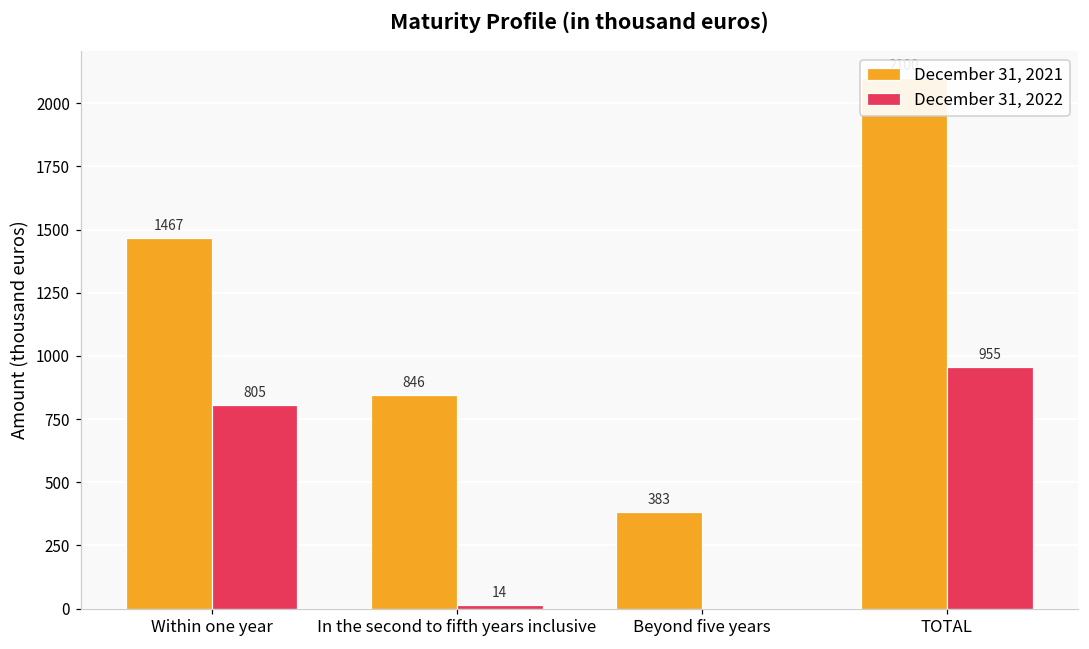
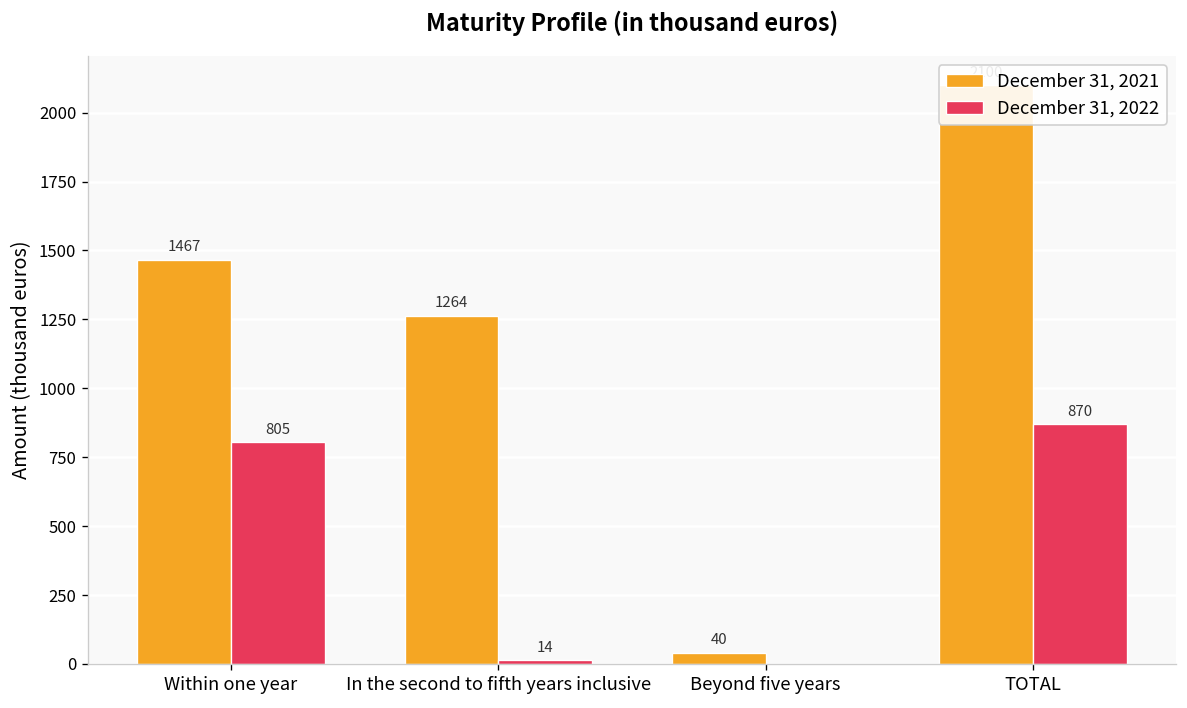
December 31, 2021, In the second to fifth years inclusive: 846 -> 1264
December 31, 2021, Beyond five years: 383 -> 40
December 31, 2022, TOTAL: 955 -> 870
